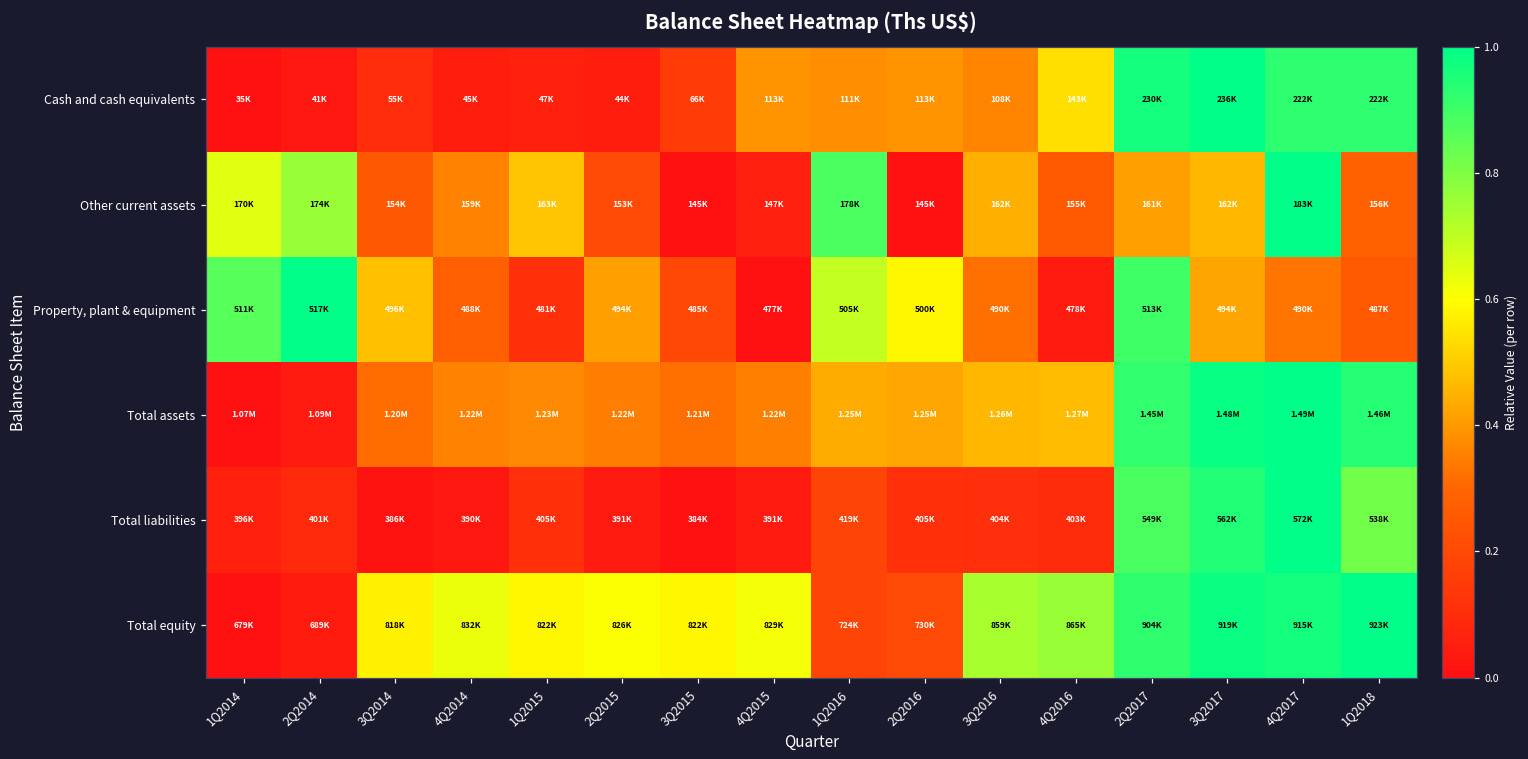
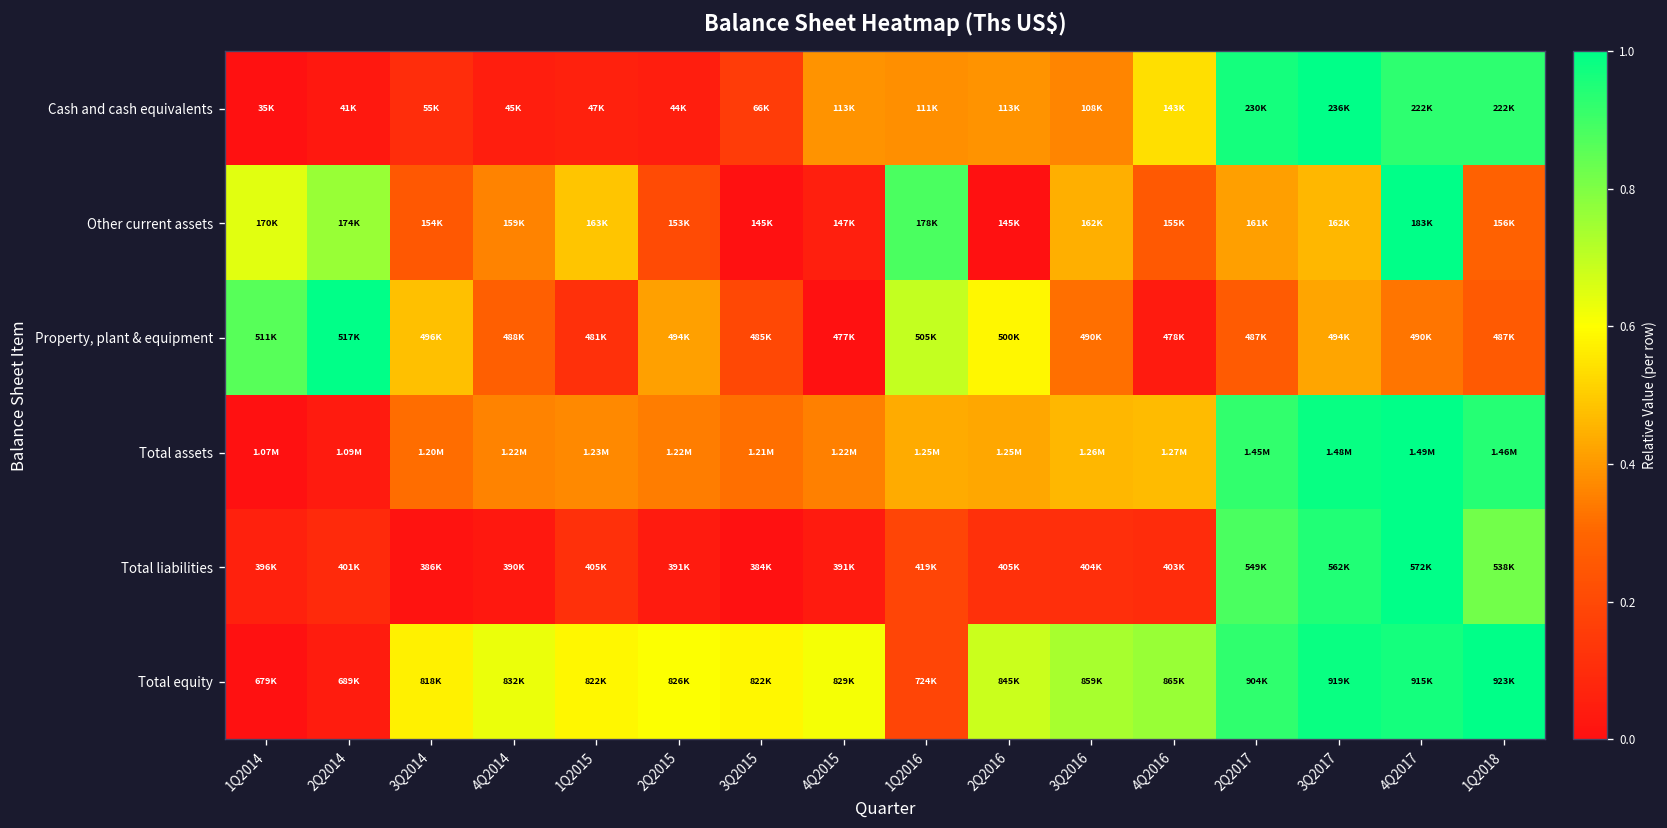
Property, plant & equipment, 2Q2017: 513K -> 487K
Total equity, 2Q2016: 730K -> 845K
